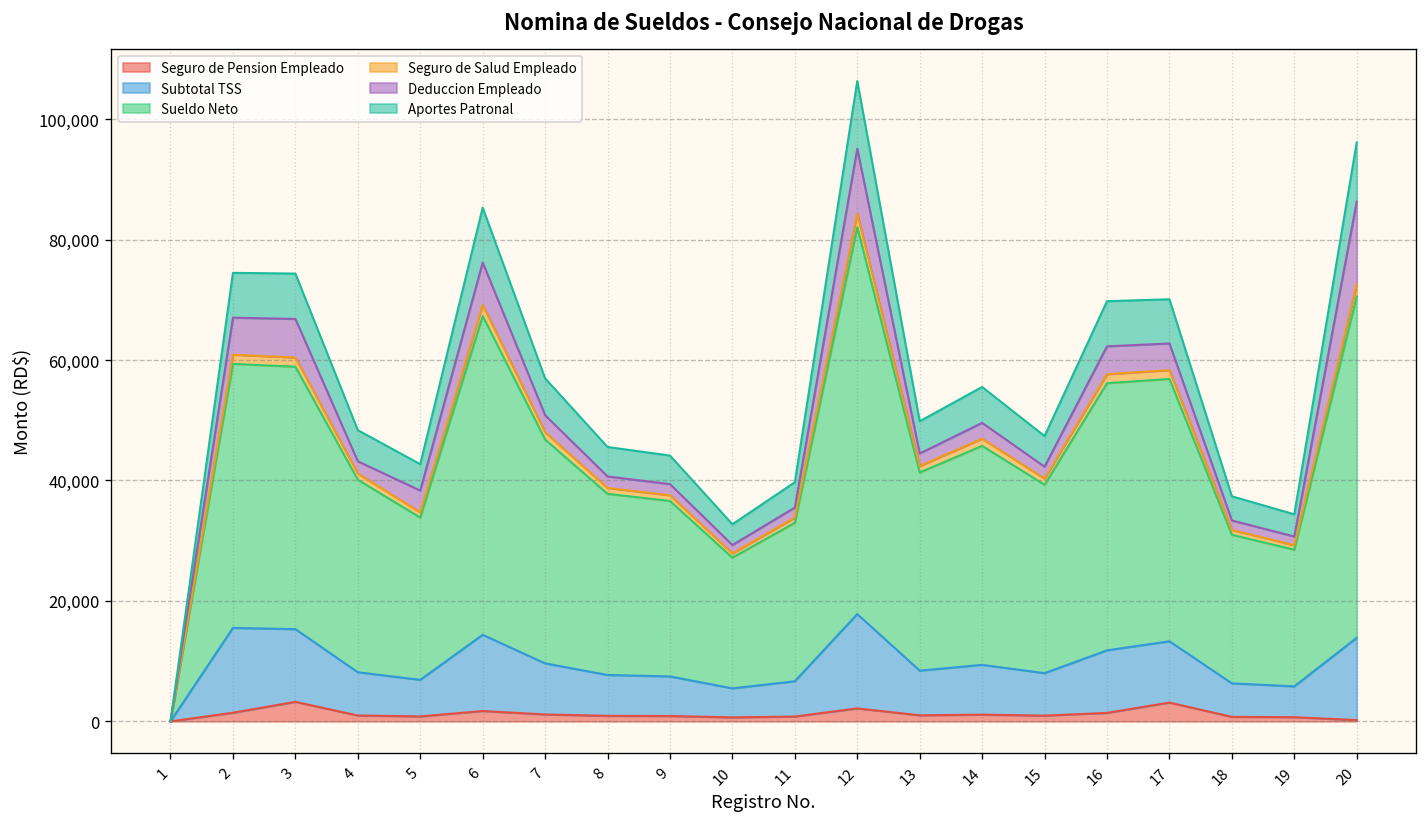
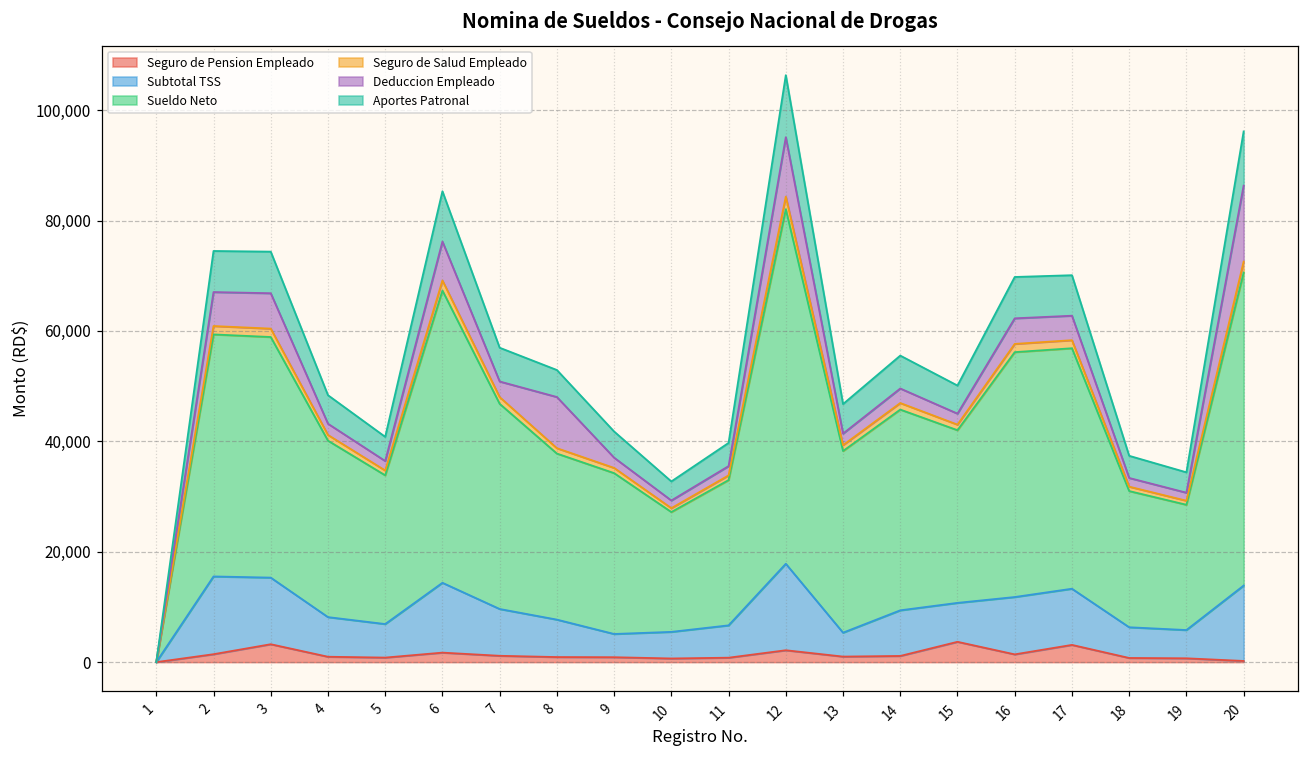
Deduccion Empleado, 5: 4,000 -> 2,000
Deduccion Empleado, 8: 2,000 -> 9,000
Subtotal TSS, 9: 7,000 -> 4,000
Subtotal TSS, 13: 7,000 -> 4,000
Seguro de Pension Empleado, 15: 1,000 -> 4,000
